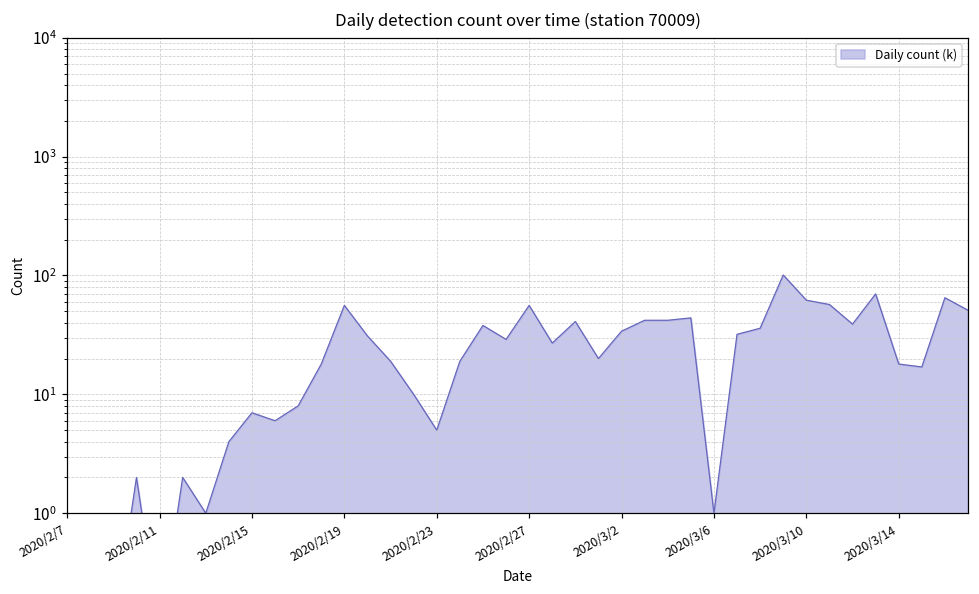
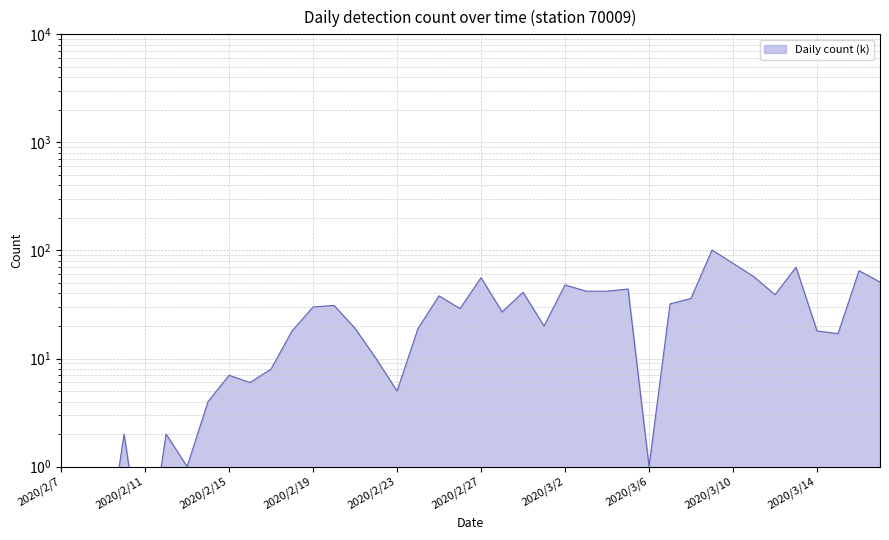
2020/2/19: 60 -> 30
2020/3/2: 34 -> 50
2020/3/10: 60 -> 80
